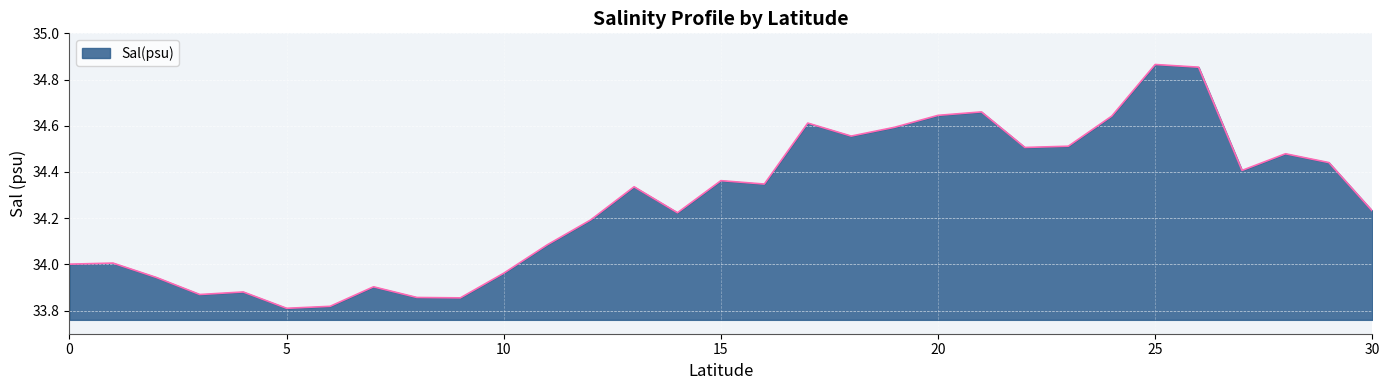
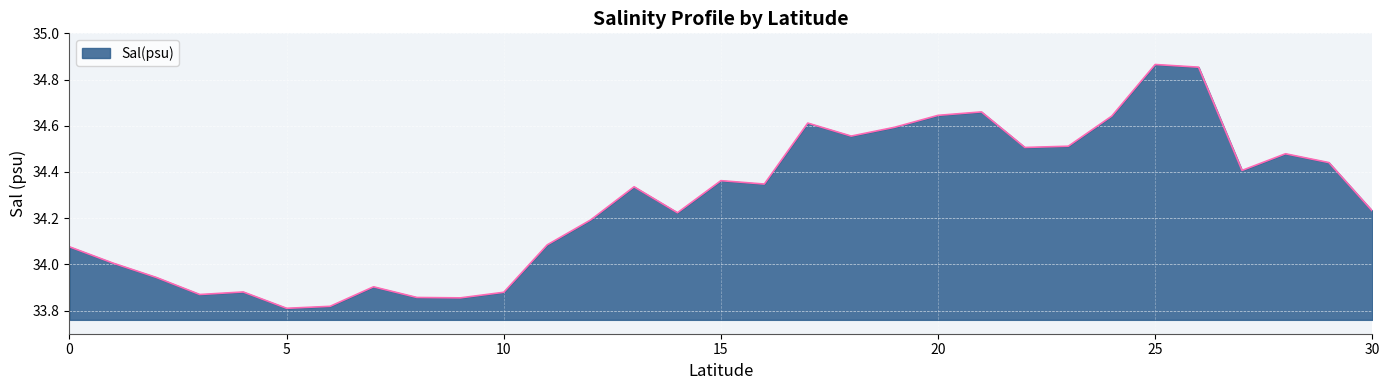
0: 34.00 -> 34.08
10: 33.96 -> 33.88
